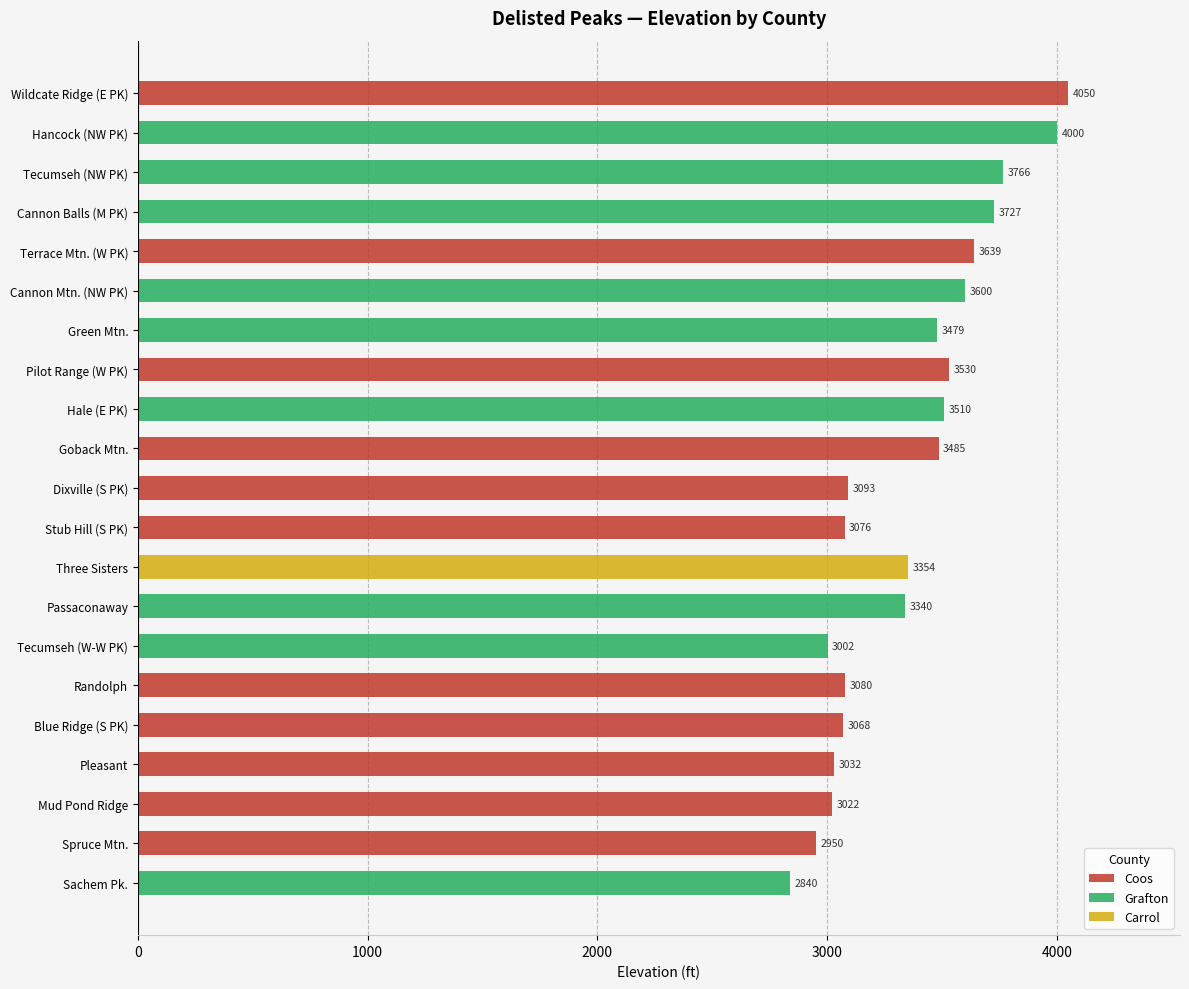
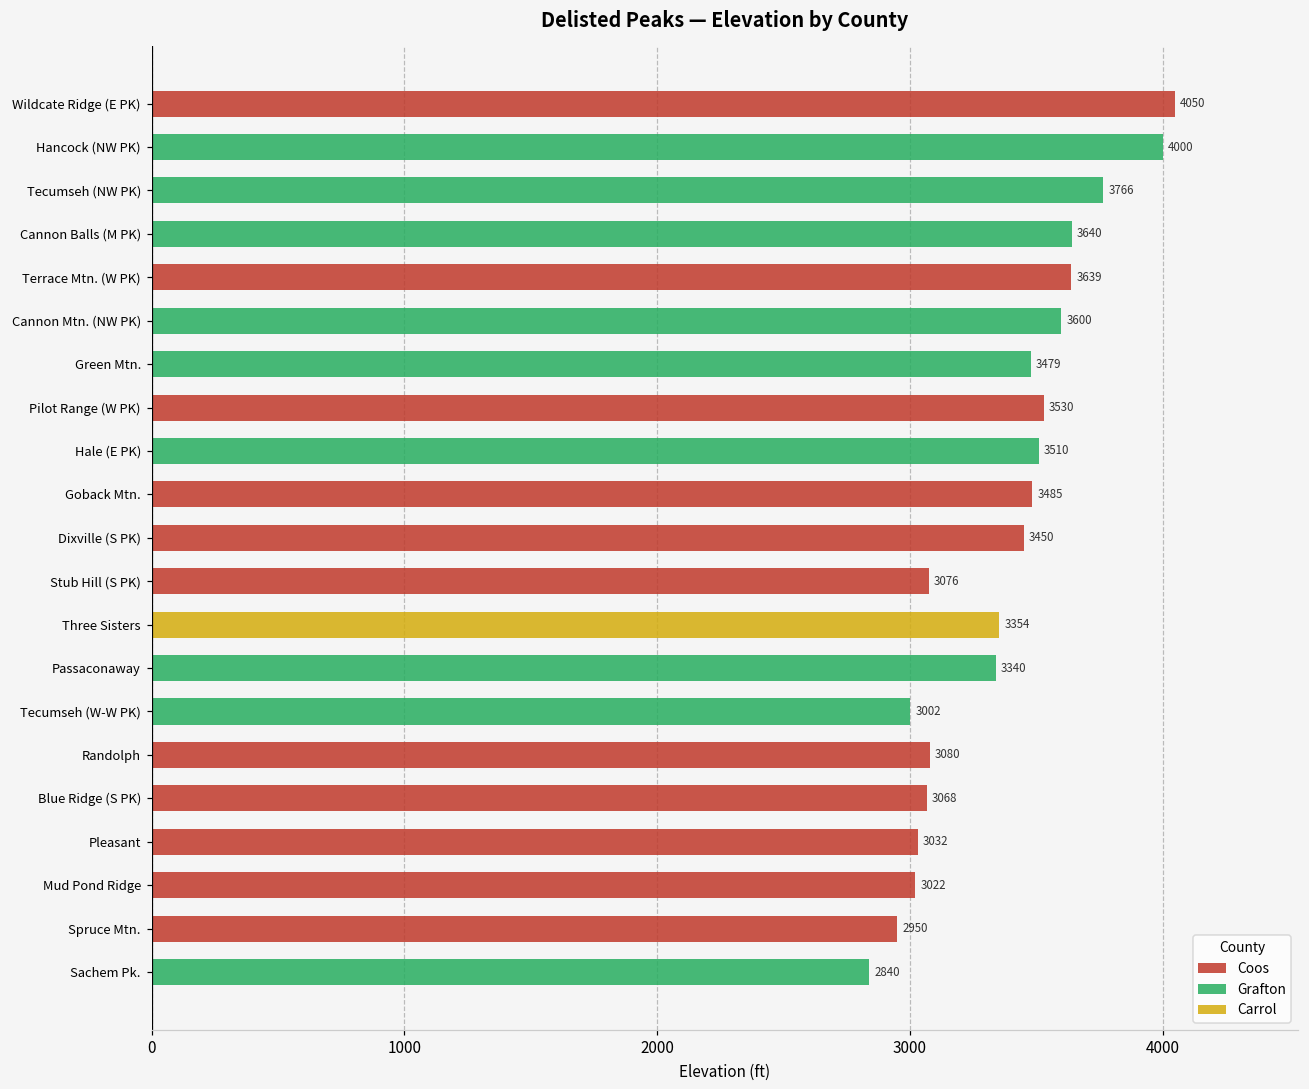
Grafton, Cannon Balls (M PK): 3727 -> 3640
Coos, Dixville (S PK): 3093 -> 3450
